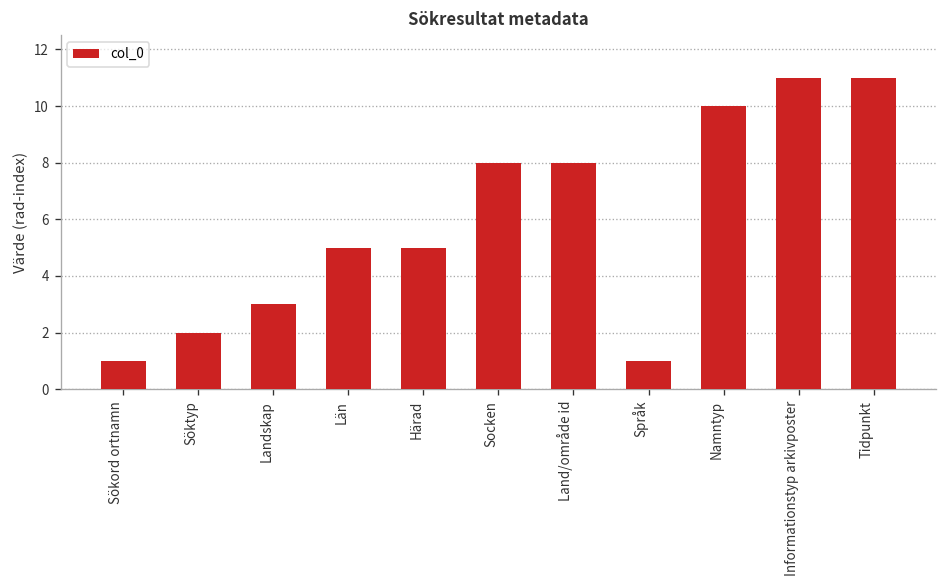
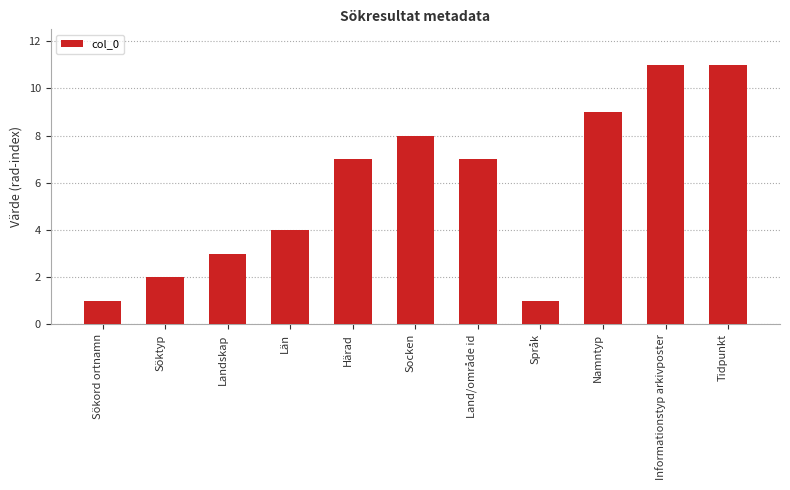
Län: 5 -> 4
Härad: 5 -> 7
Land/område id: 8 -> 7
Namntyp: 10 -> 9
